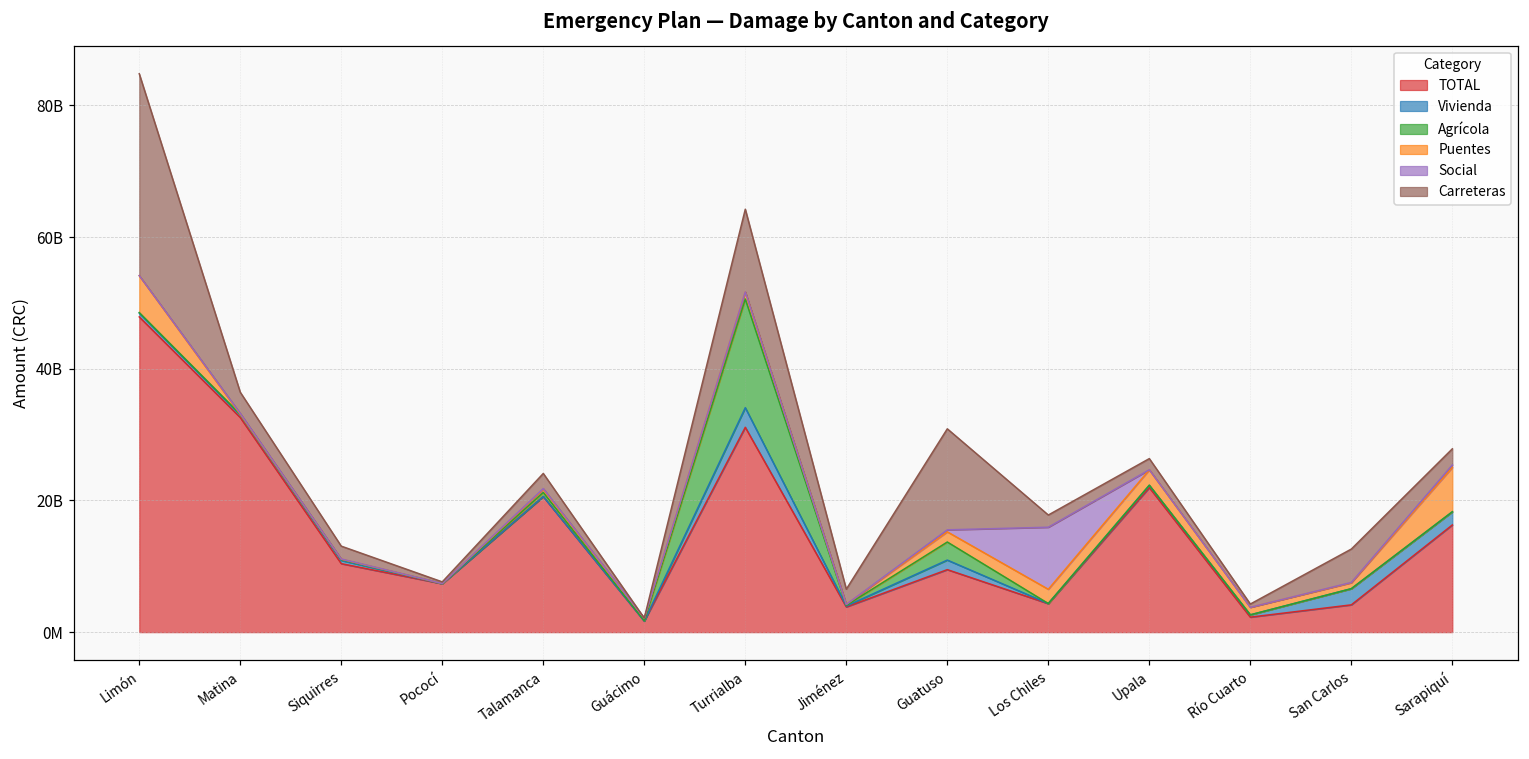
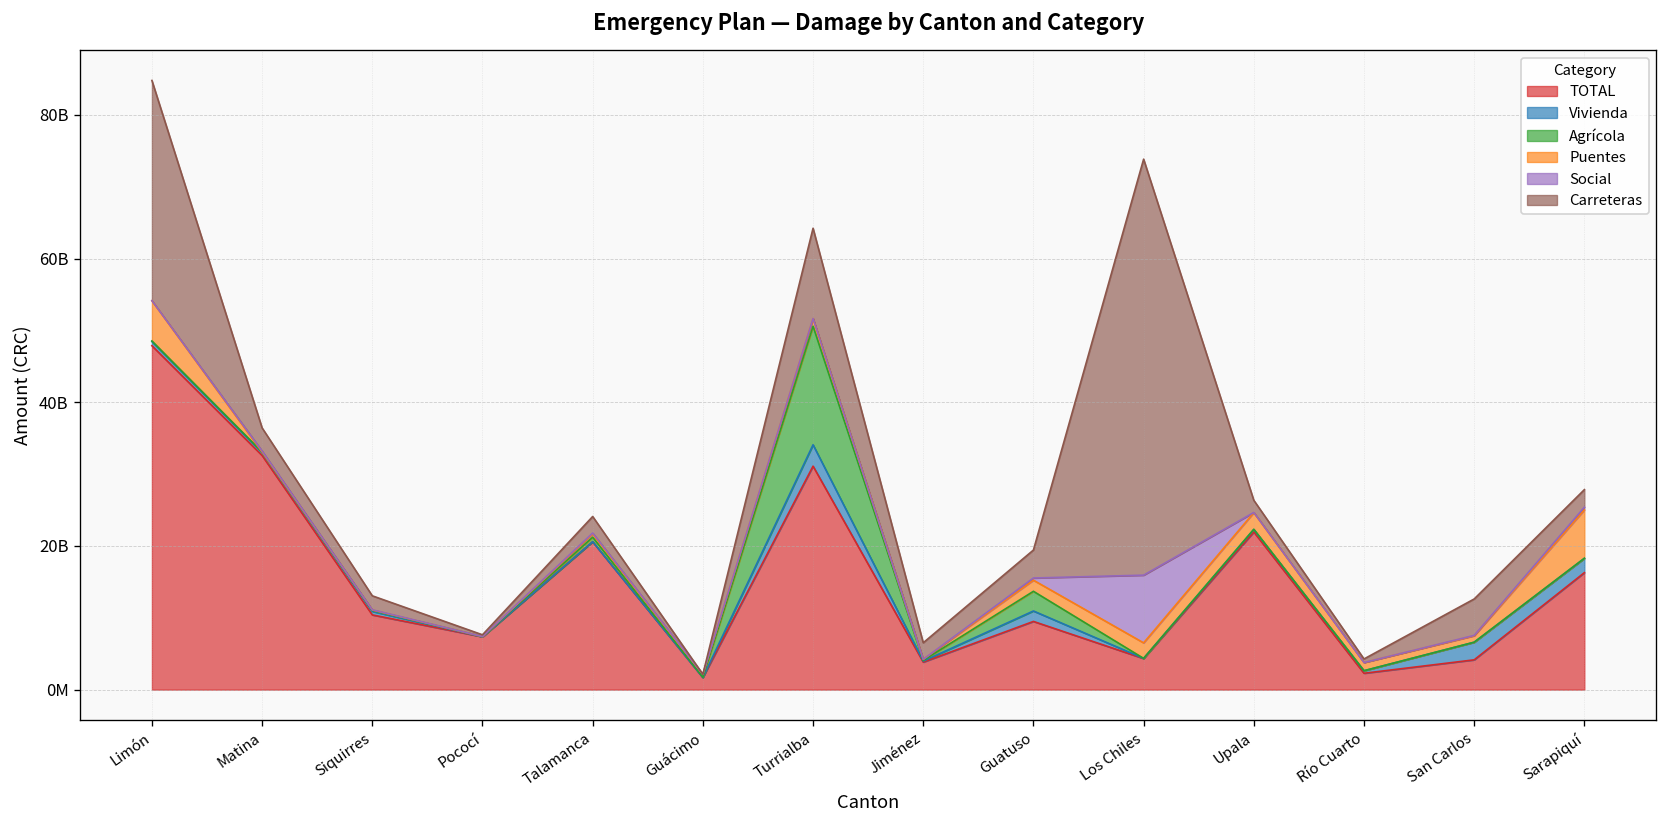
Carreteras, Guatuso: 15000000000 -> 4000000000
Carreteras, Los Chiles: 2000000000 -> 58000000000
